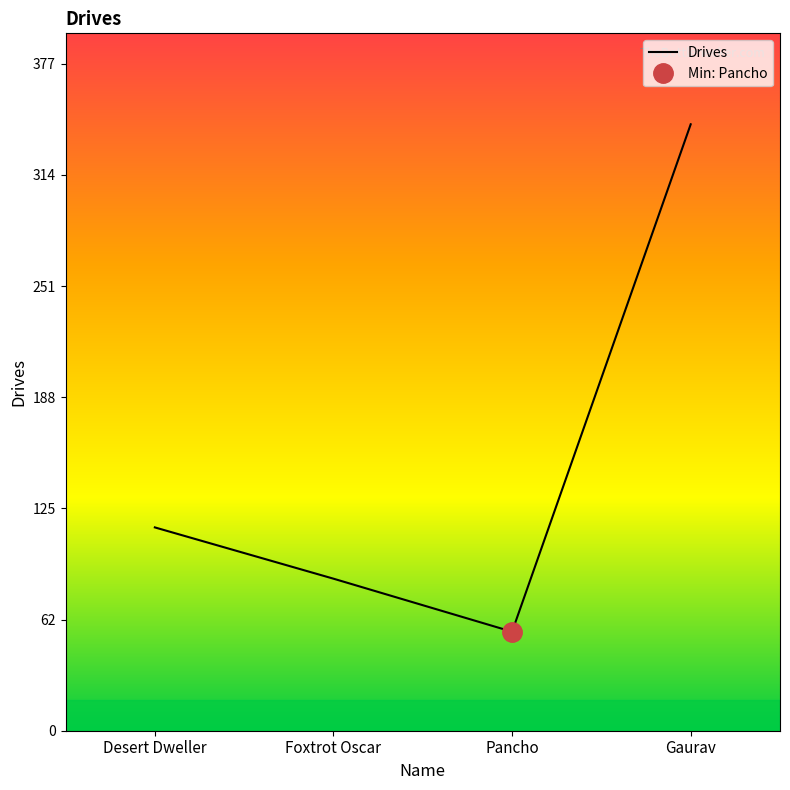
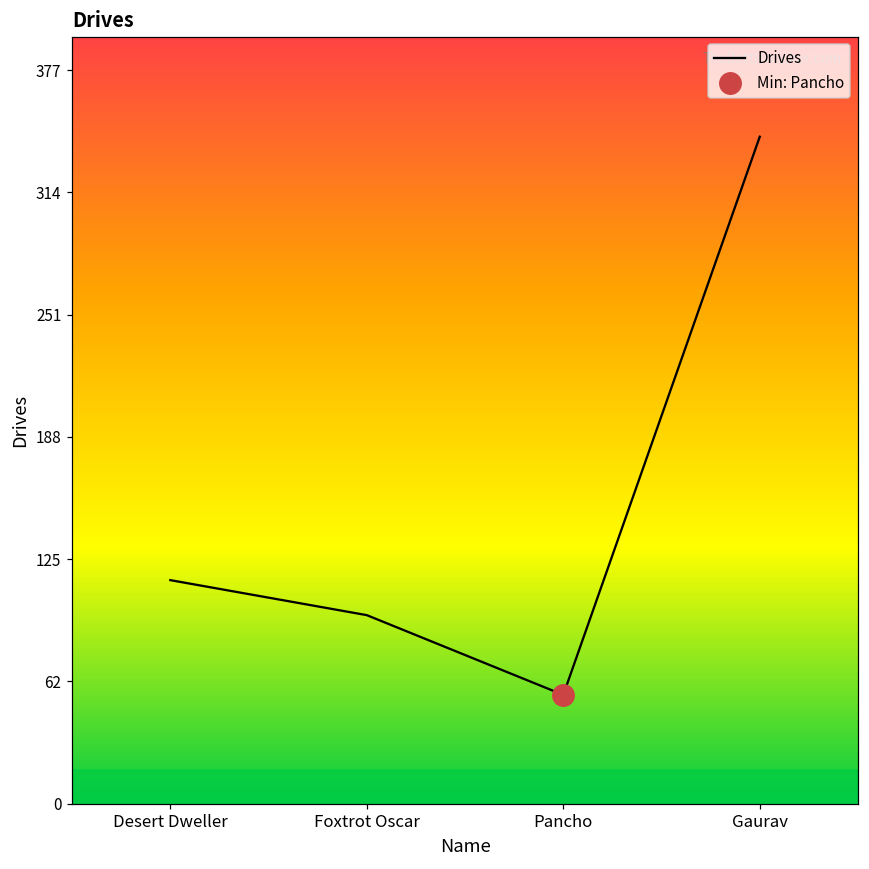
Drives, Foxtrot Oscar: 86 -> 97
